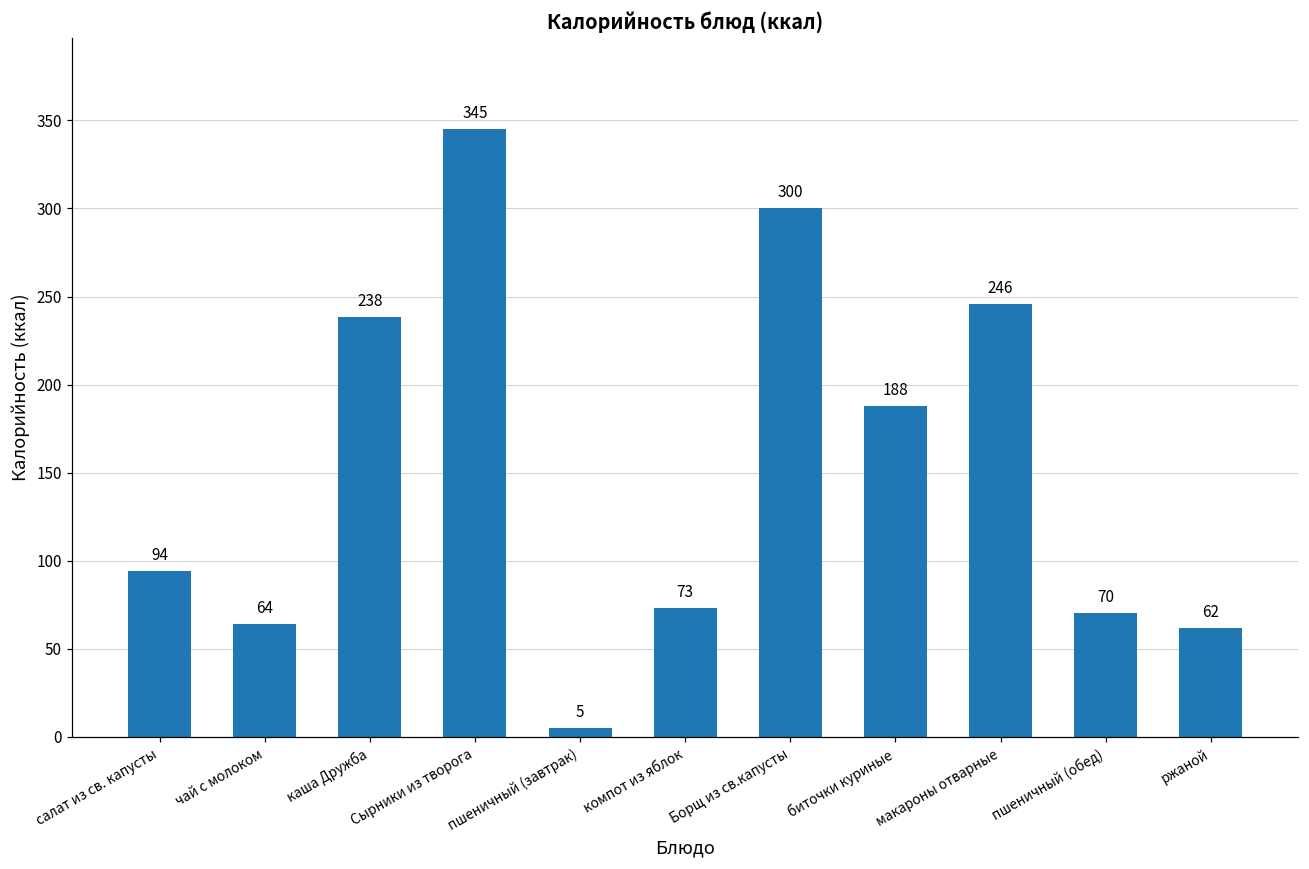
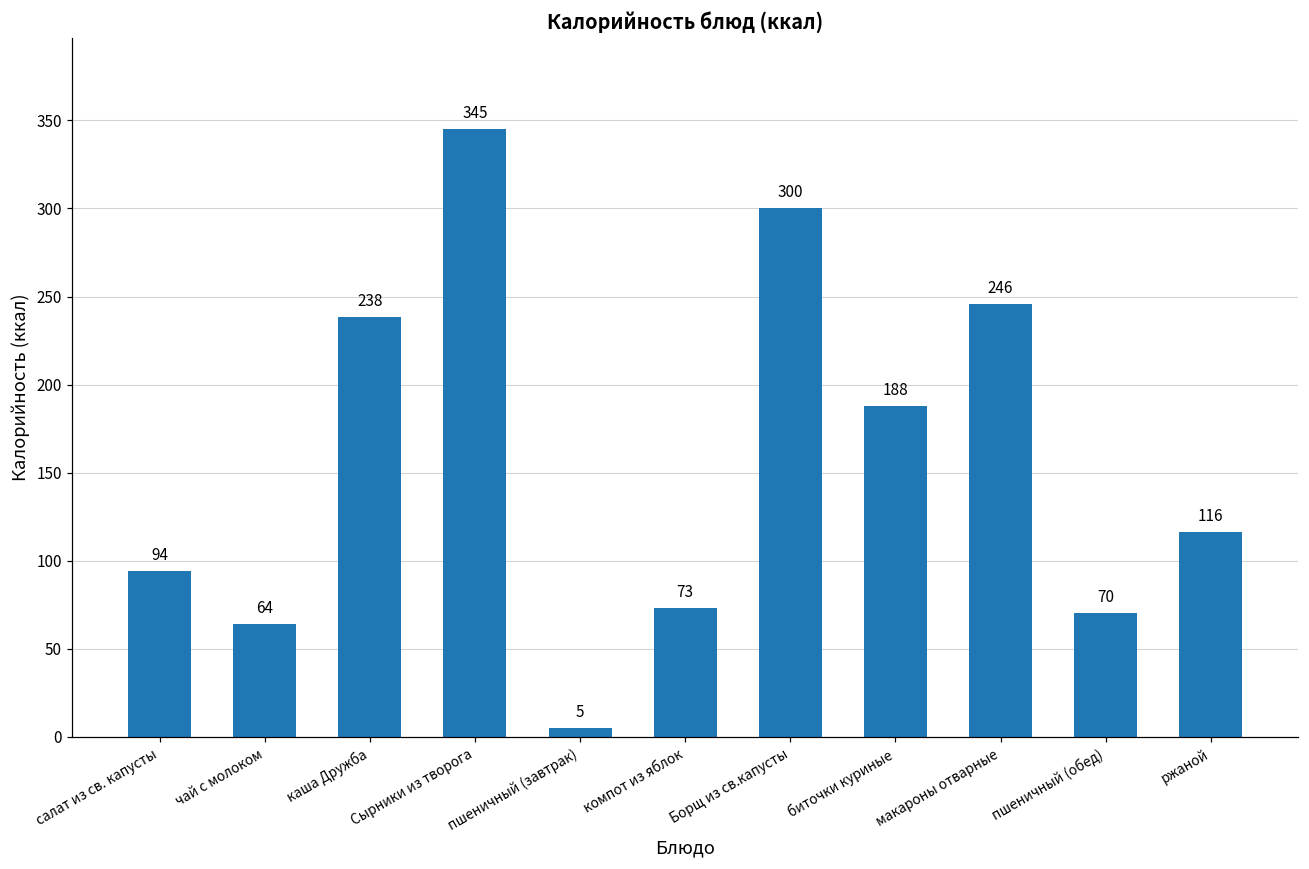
ржаной: 62 -> 116
